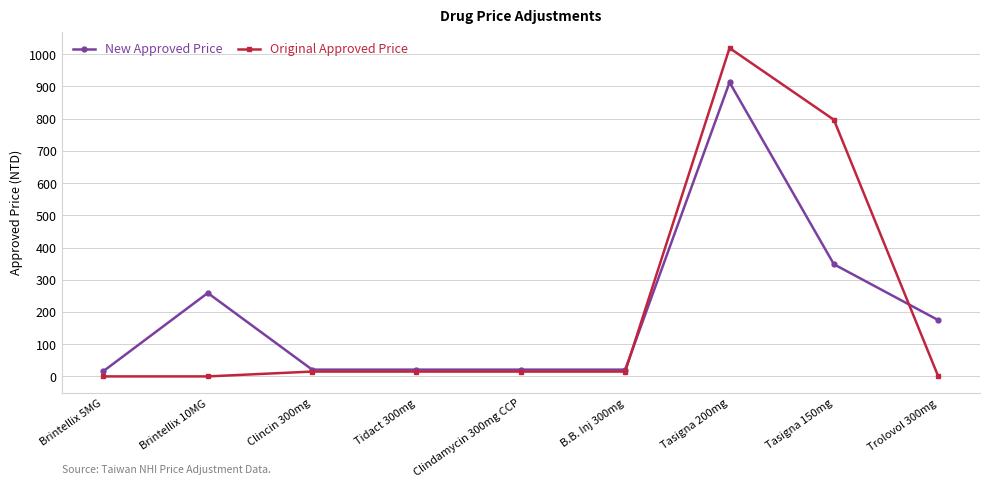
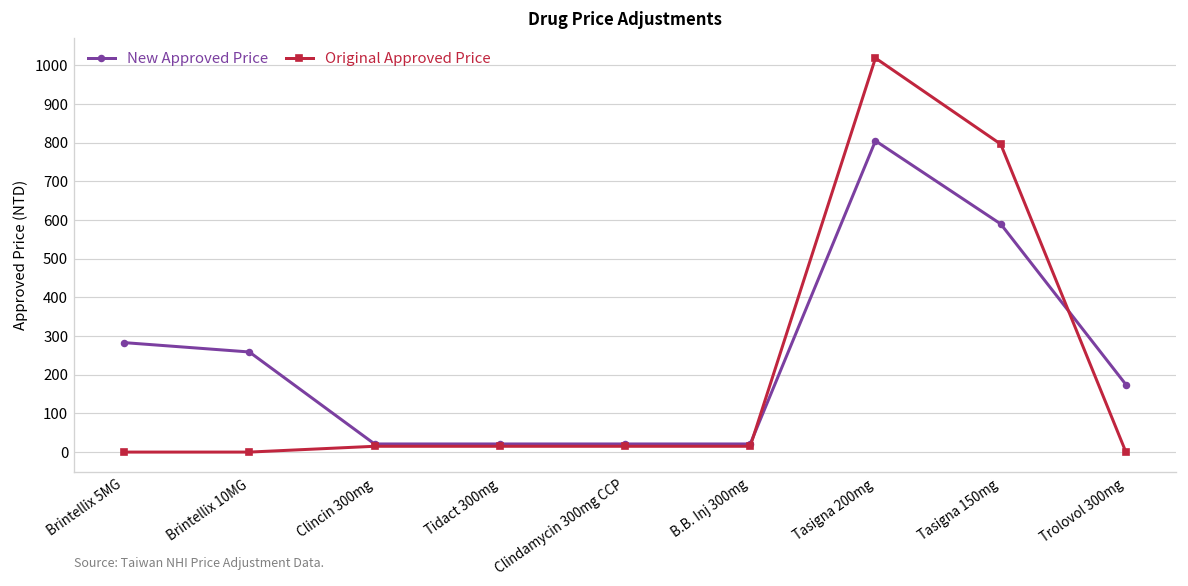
New Approved Price, Brintellix 5MG: 20 -> 280
New Approved Price, Tasigna 200mg: 910 -> 810
New Approved Price, Tasigna 150mg: 350 -> 590
